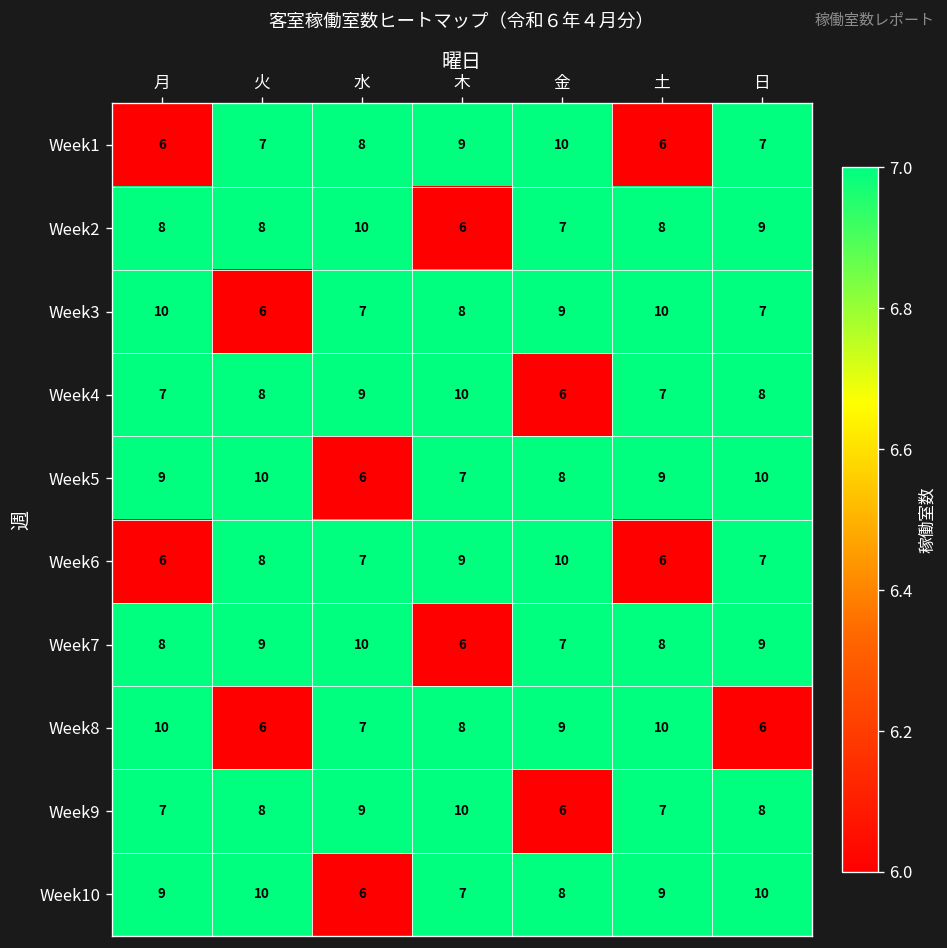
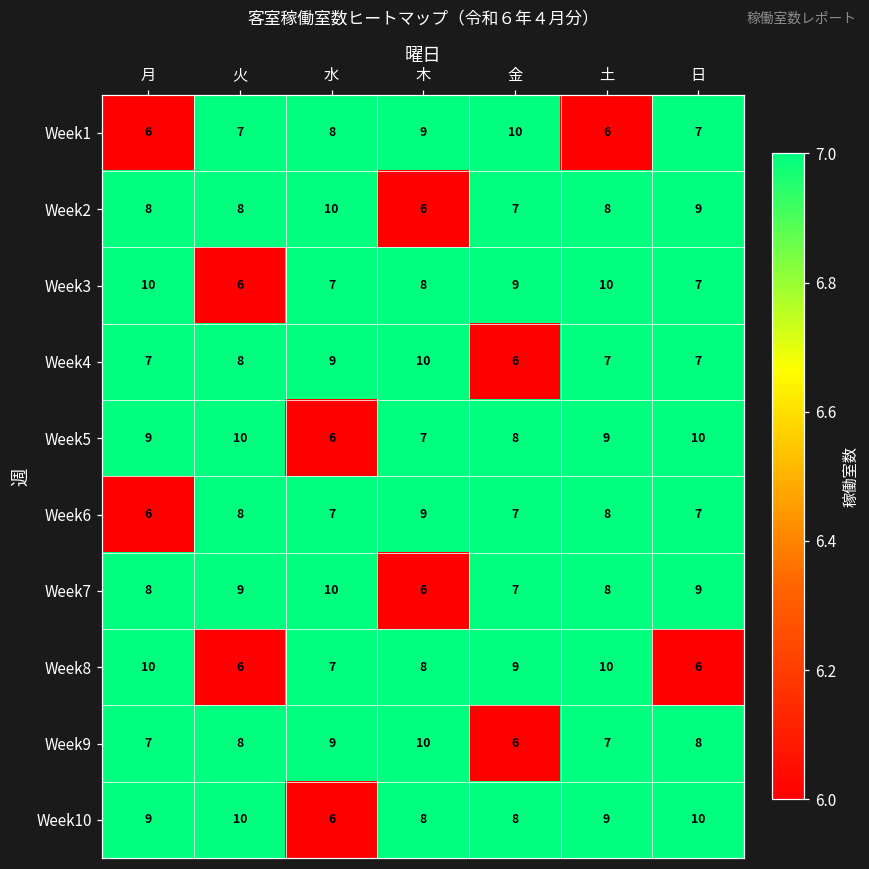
Week4, 日: 8 -> 7
Week6, 金: 10 -> 7
Week6, 土: 6 -> 8
Week10, 木: 7 -> 8
